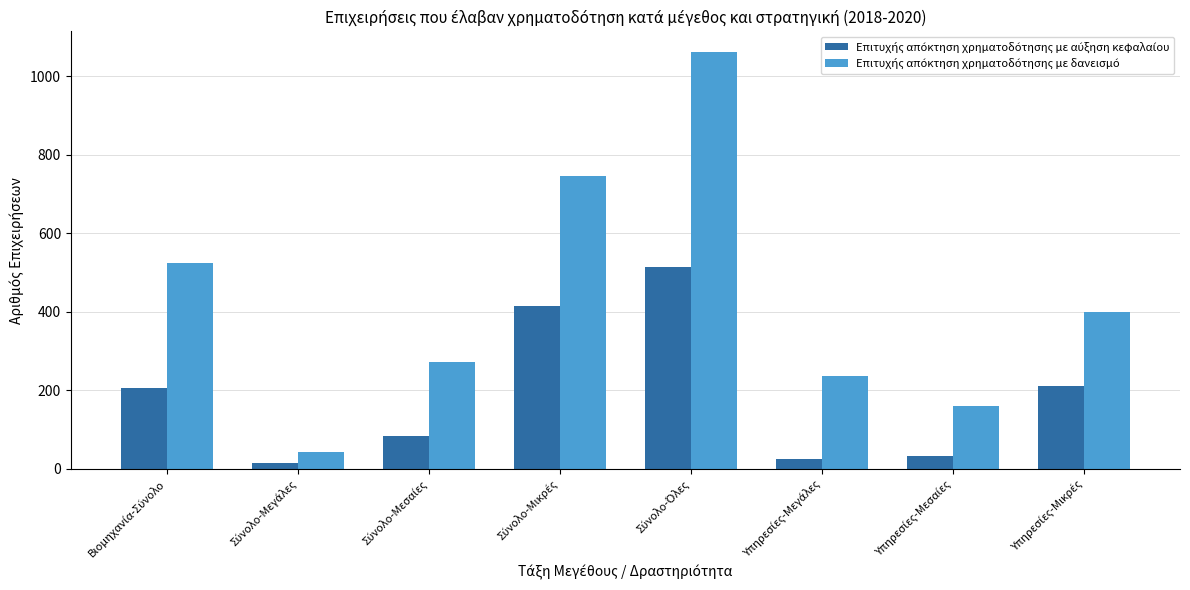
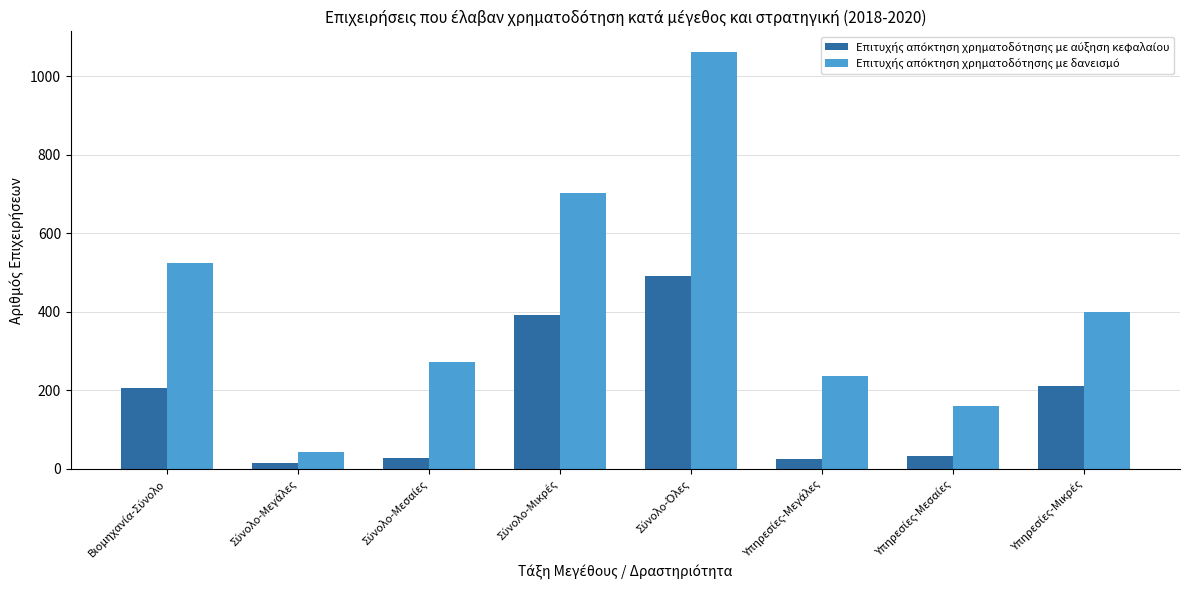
Επιτυχής απόκτηση χρηματοδότησης με αύξηση κεφαλαίου, Σύνολο-Μεσαίες: 80 -> 30
Επιτυχής απόκτηση χρηματοδότησης με αύξηση κεφαλαίου, Σύνολο-Μικρές: 420 -> 390
Επιτυχής απόκτηση χρηματοδότησης με δανεισμό, Σύνολο-Μικρές: 750 -> 700
Επιτυχής απόκτηση χρηματοδότησης με αύξηση κεφαλαίου, Σύνολο-Όλες: 520 -> 490
